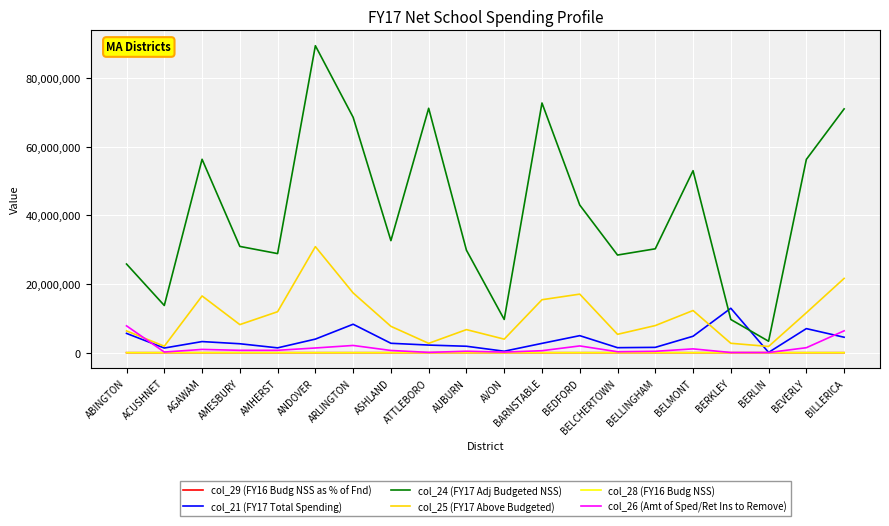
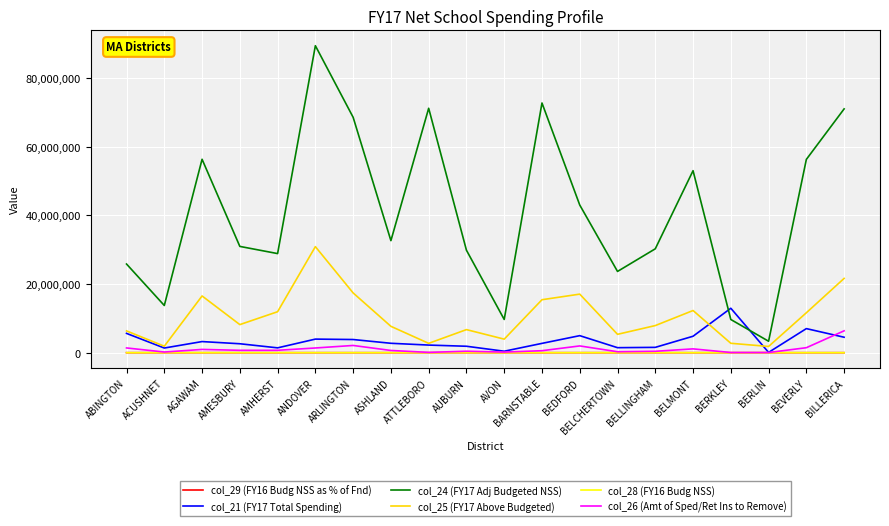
col_26 (Amt of Sped/Ret Ins to Remove), ABINGTON: 8,000,000 -> 1,000,000
col_21 (FY17 Total Spending), ARLINGTON: 8,000,000 -> 4,000,000
col_24 (FY17 Adj Budgeted NSS), BELCHERTOWN: 28,000,000 -> 24,000,000
